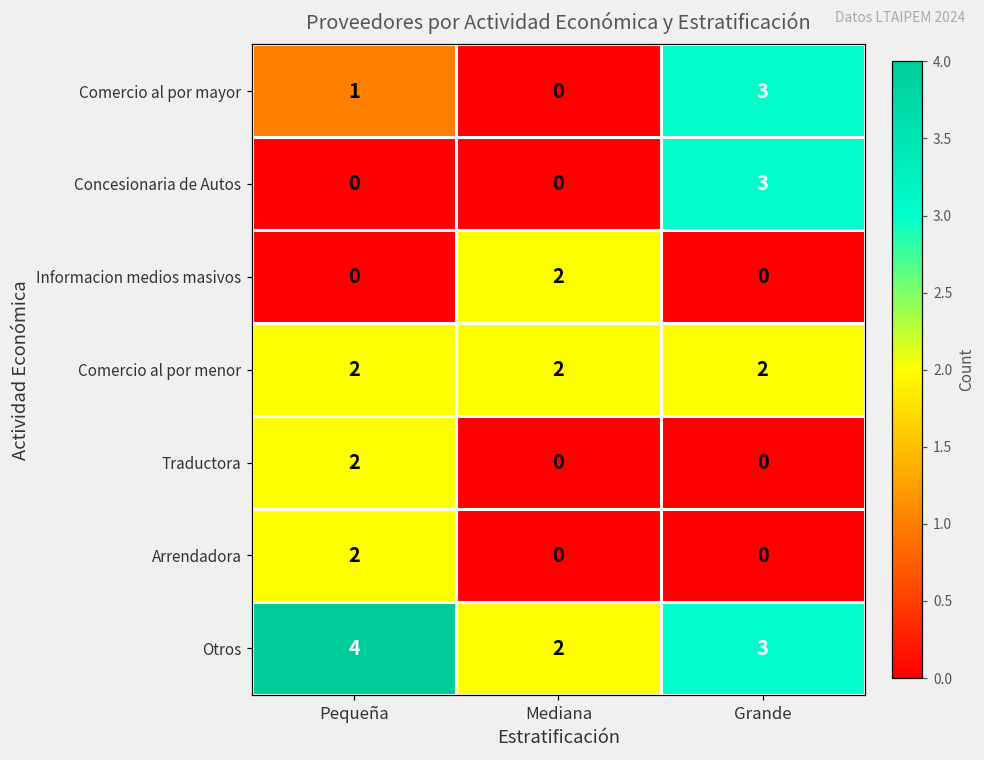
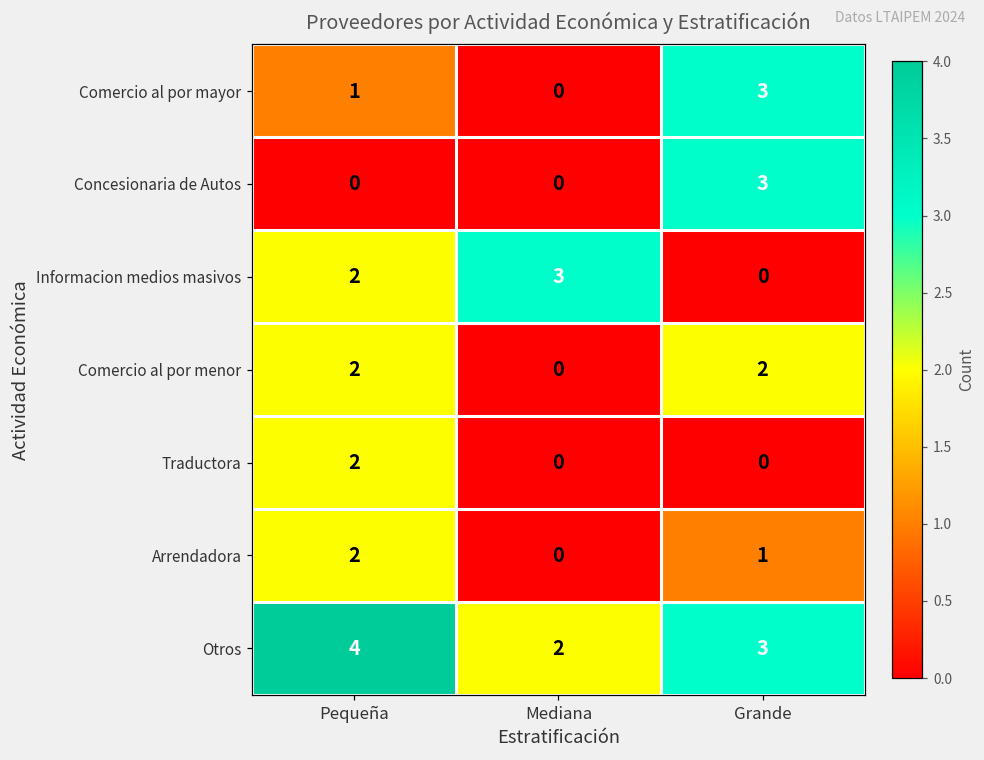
Informacion medios masivos, Pequeña: 0 -> 2
Informacion medios masivos, Mediana: 2 -> 3
Comercio al por menor, Mediana: 2 -> 0
Arrendadora, Grande: 0 -> 1
